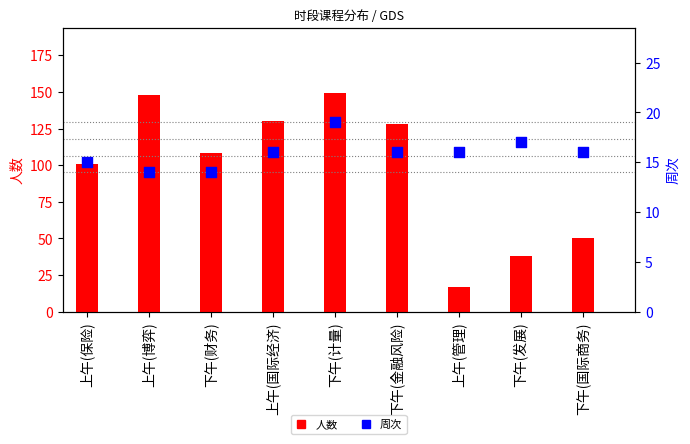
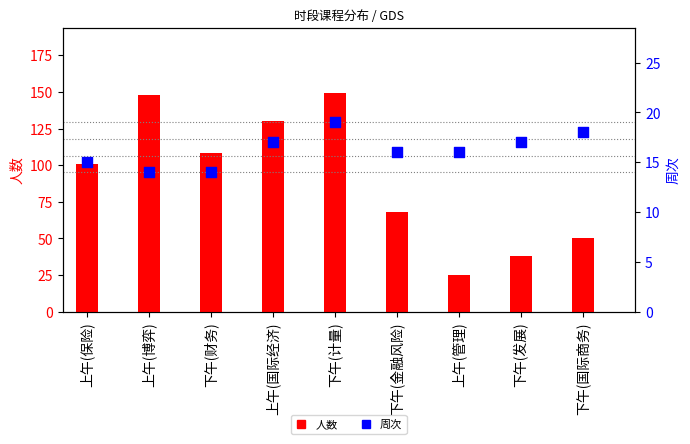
人数, 下午(金融风险): 128 -> 68
人数, 上午(管理): 17 -> 25
周次, 上午(国际经济): 16 -> 17
周次, 下午(国际商务): 16 -> 18
